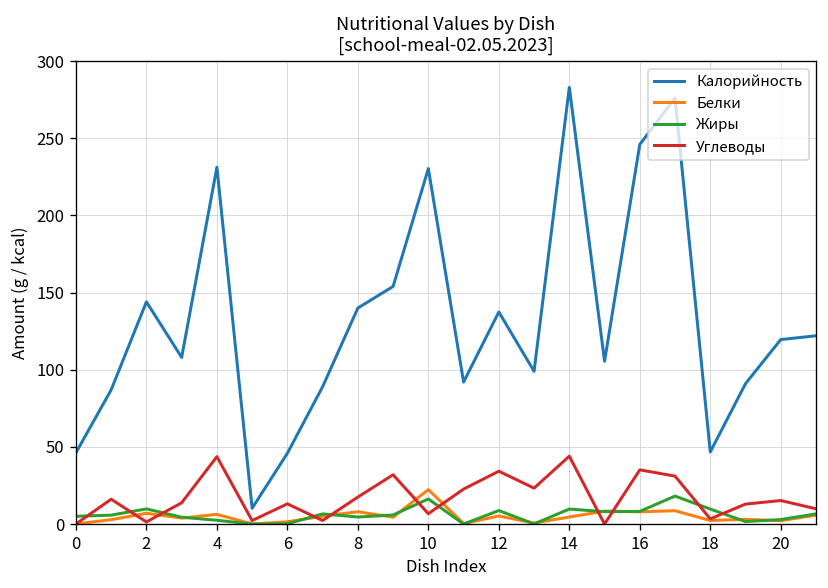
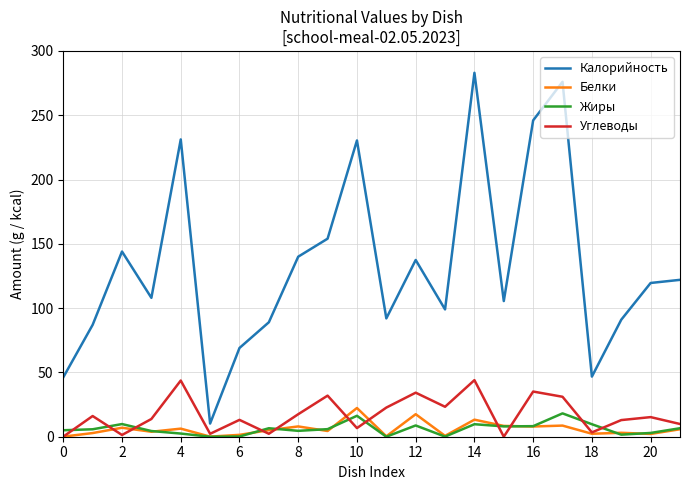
Калорийность, 6: 46 -> 69
Белки, 12: 5 -> 18
Белки, 14: 5 -> 13
